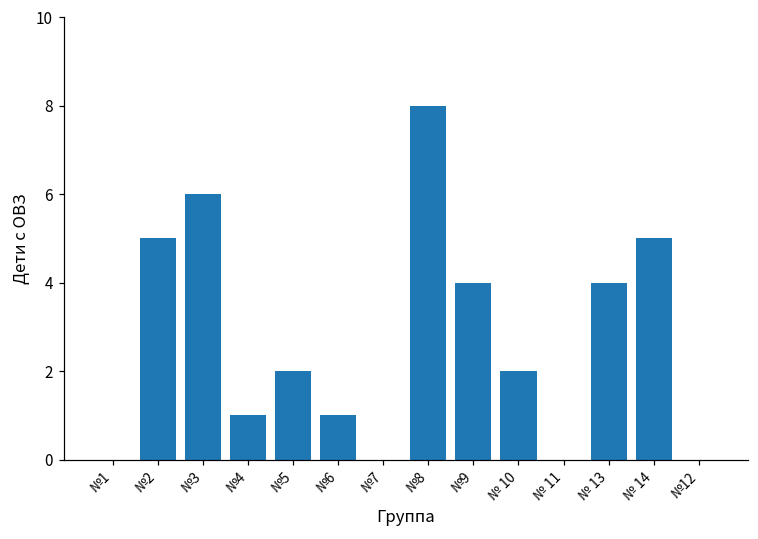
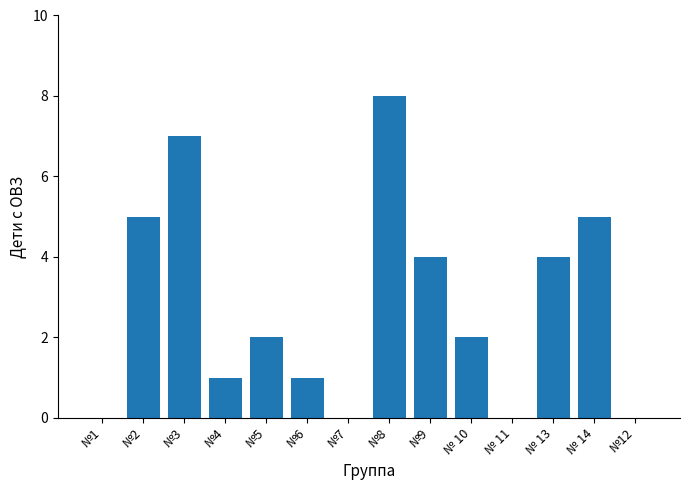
№3: 6 -> 7
